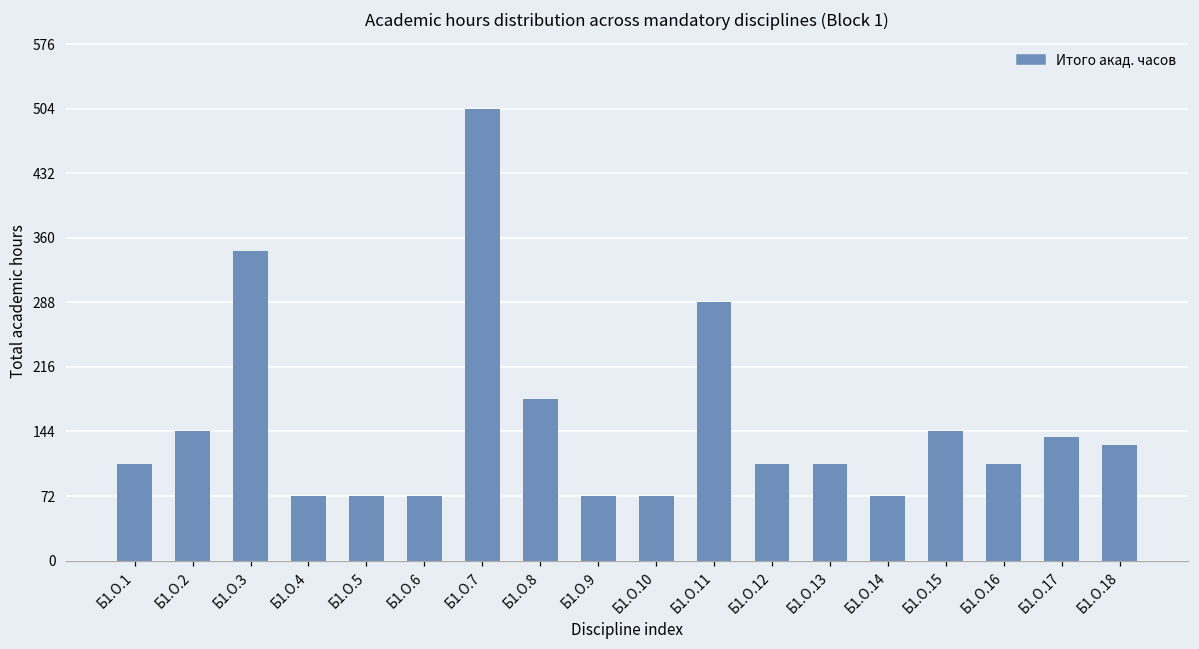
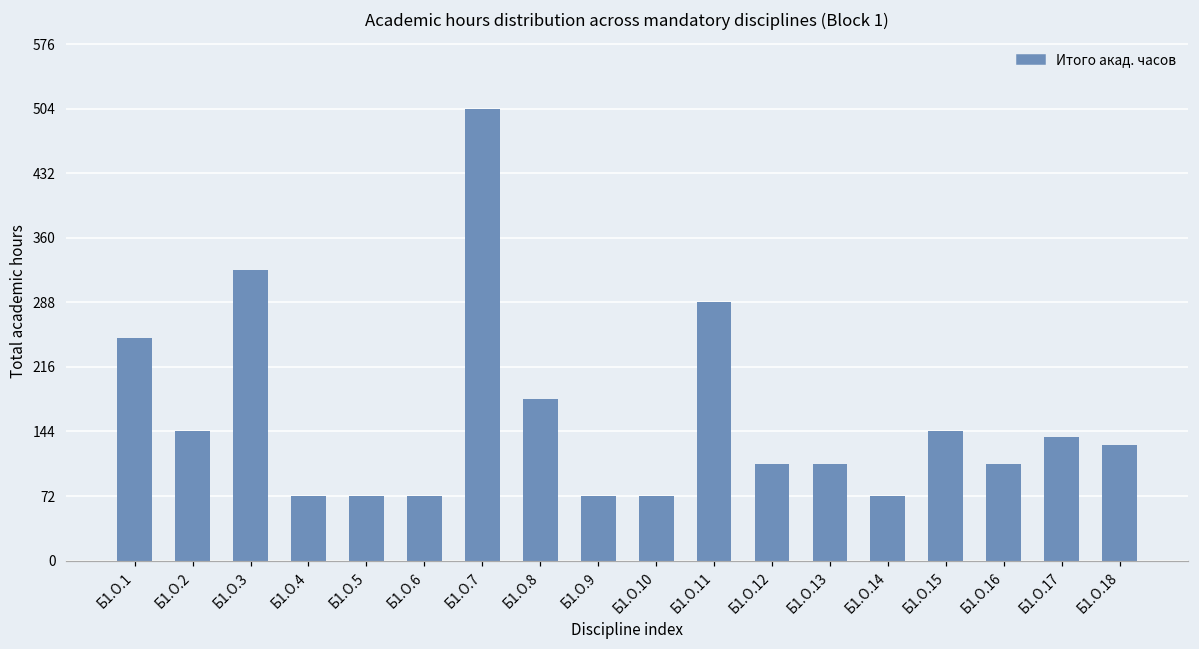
Б1.О.1: 110 -> 250
Б1.О.3: 350 -> 320
